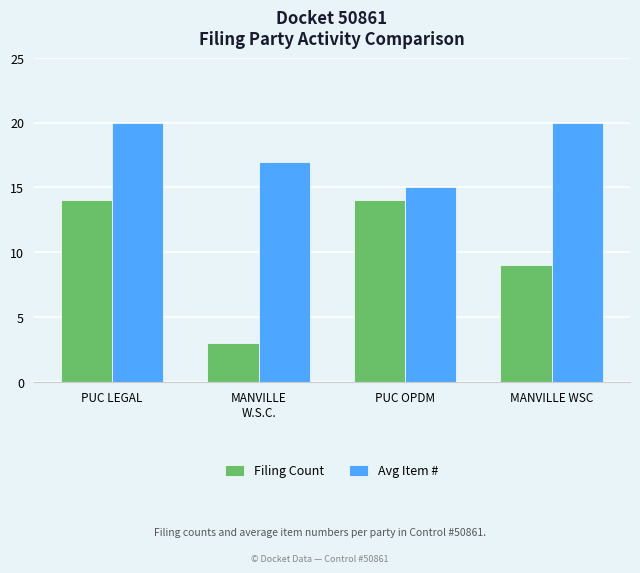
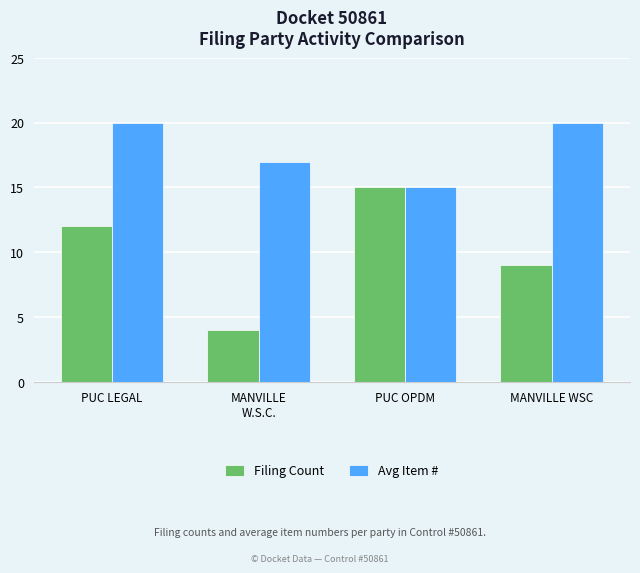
Filing Count, PUC LEGAL: 14 -> 12
Filing Count, MANVILLE W.S.C.: 3 -> 4
Filing Count, PUC OPDM: 14 -> 15
